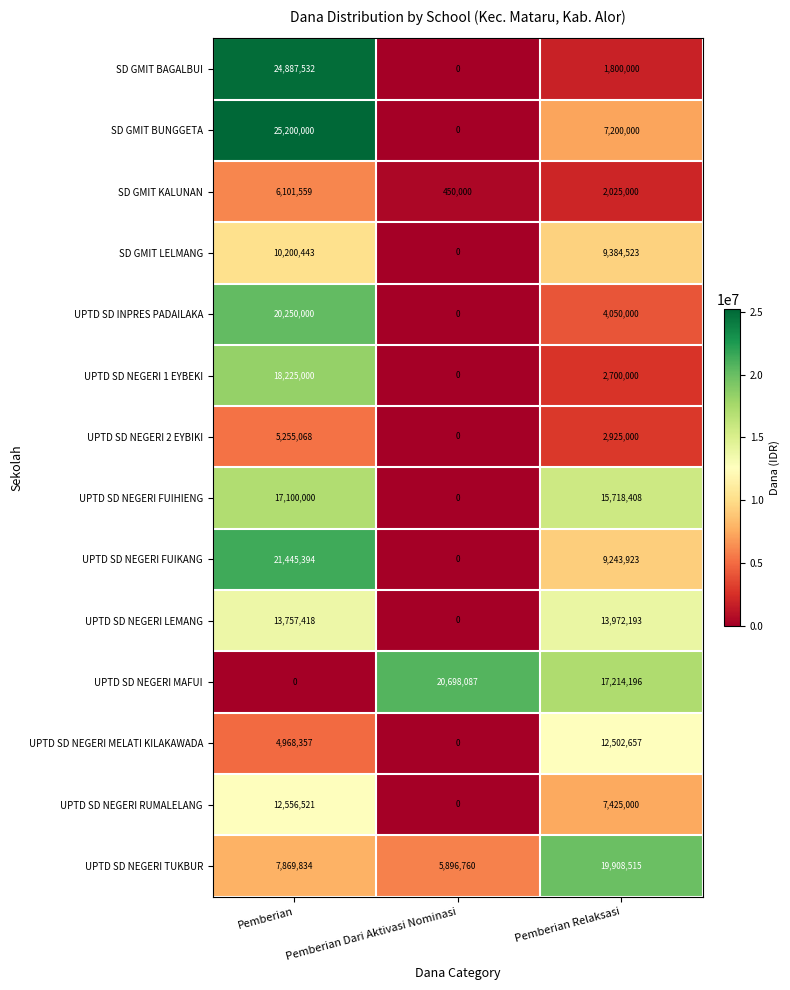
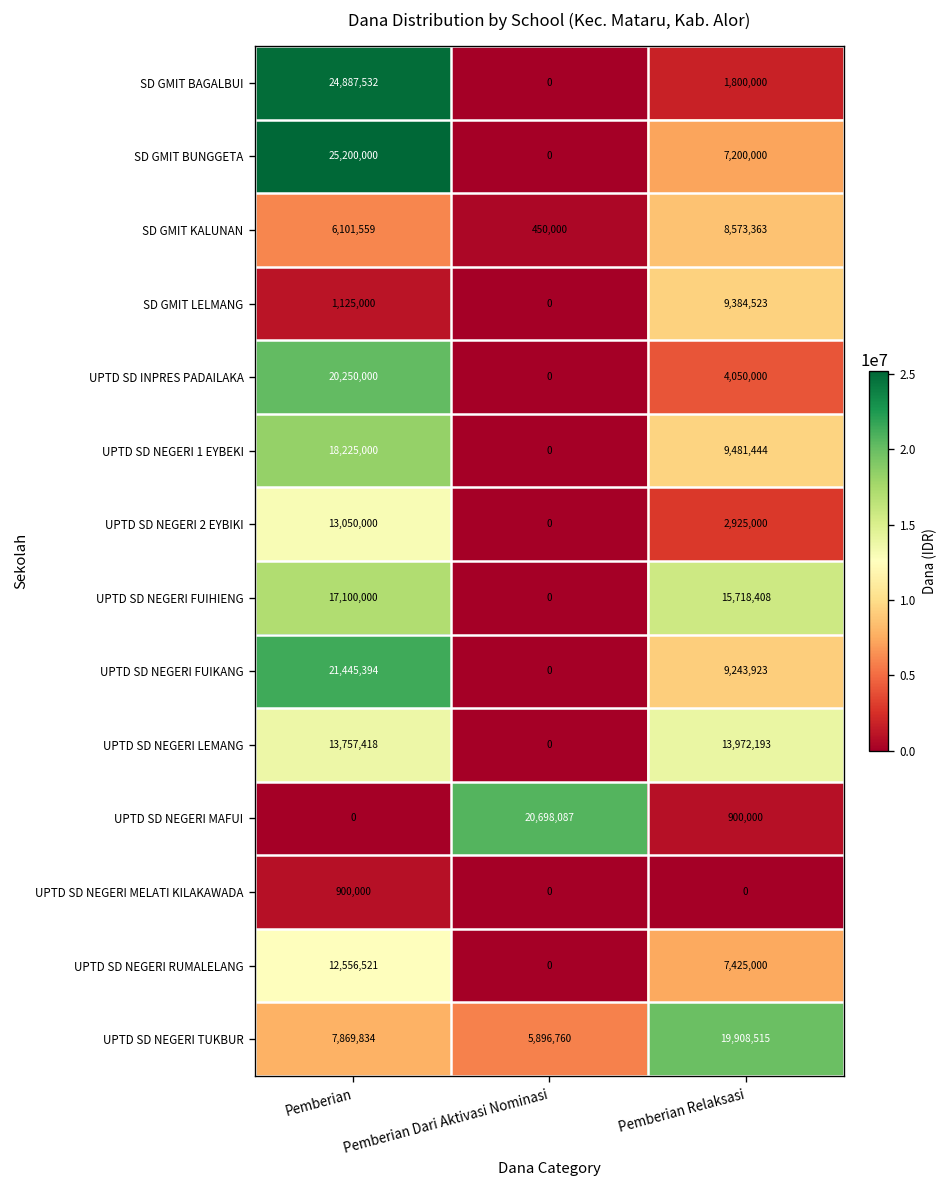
SD GMIT KALUNAN, Pemberian Relaksasi: 2,025,000 -> 8,573,363
SD GMIT LELMANG, Pemberian: 10,200,443 -> 1,125,000
UPTD SD NEGERI 1 EYBEKI, Pemberian Relaksasi: 2,700,000 -> 9,481,444
UPTD SD NEGERI 2 EYBIKI, Pemberian: 5,255,068 -> 13,050,000
UPTD SD NEGERI MAFUI, Pemberian Relaksasi: 17,214,196 -> 900,000
UPTD SD NEGERI MELATI KILAKAWADA, Pemberian: 4,968,357 -> 900,000
UPTD SD NEGERI MELATI KILAKAWADA, Pemberian Relaksasi: 12,502,657 -> 0
